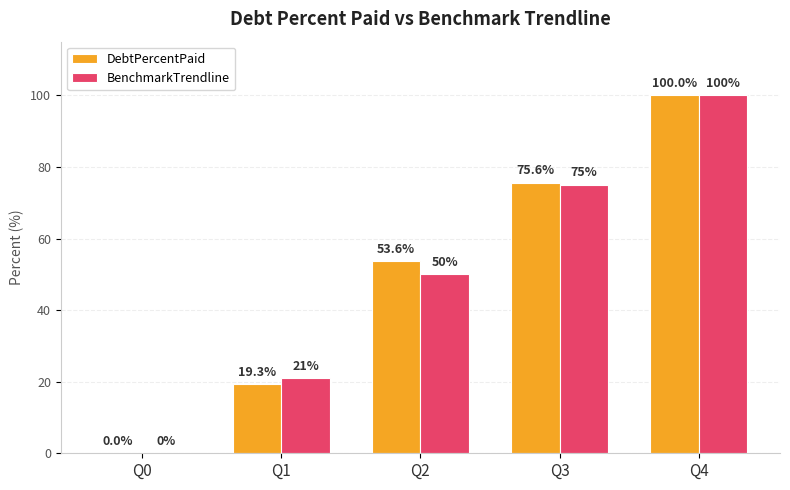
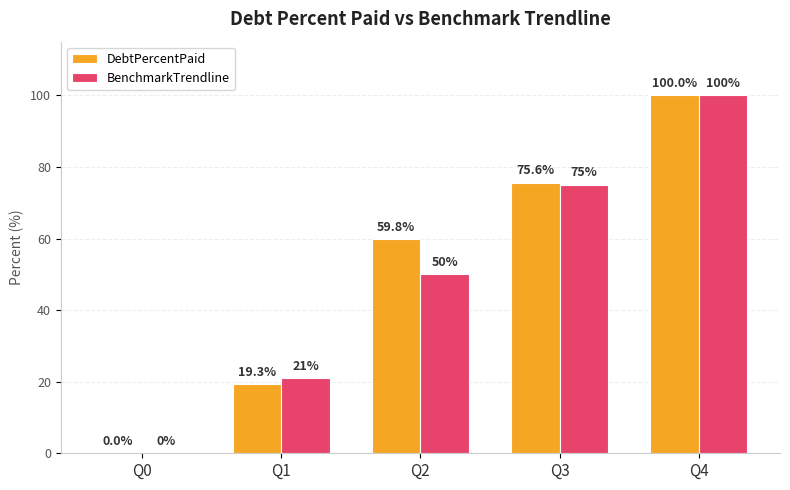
DebtPercentPaid, Q2: 53.6% -> 59.8%
